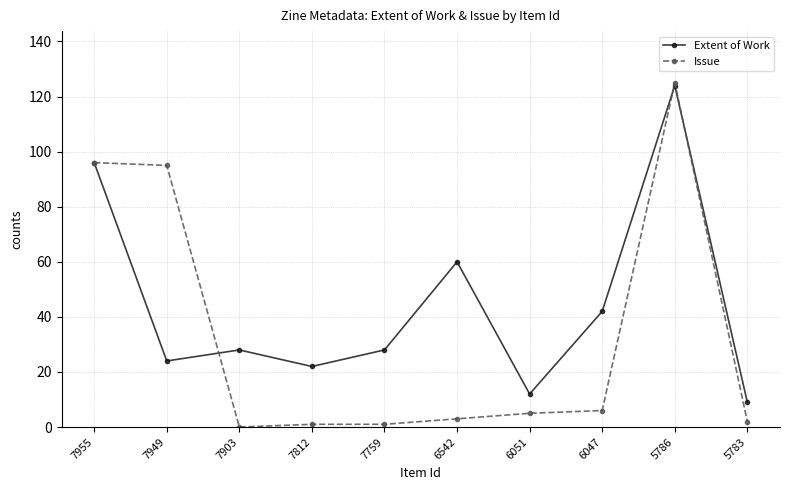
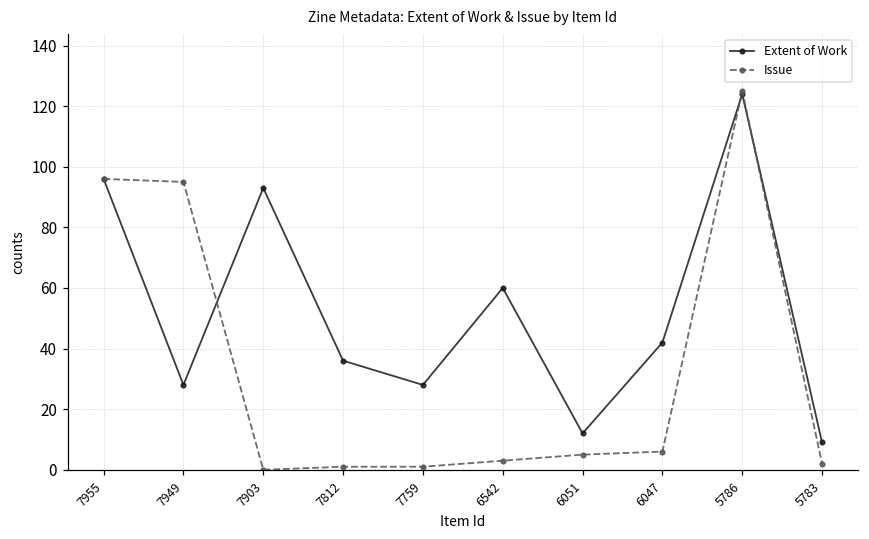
Extent of Work, 7949: 24 -> 28
Extent of Work, 7903: 28 -> 93
Extent of Work, 7812: 22 -> 36
